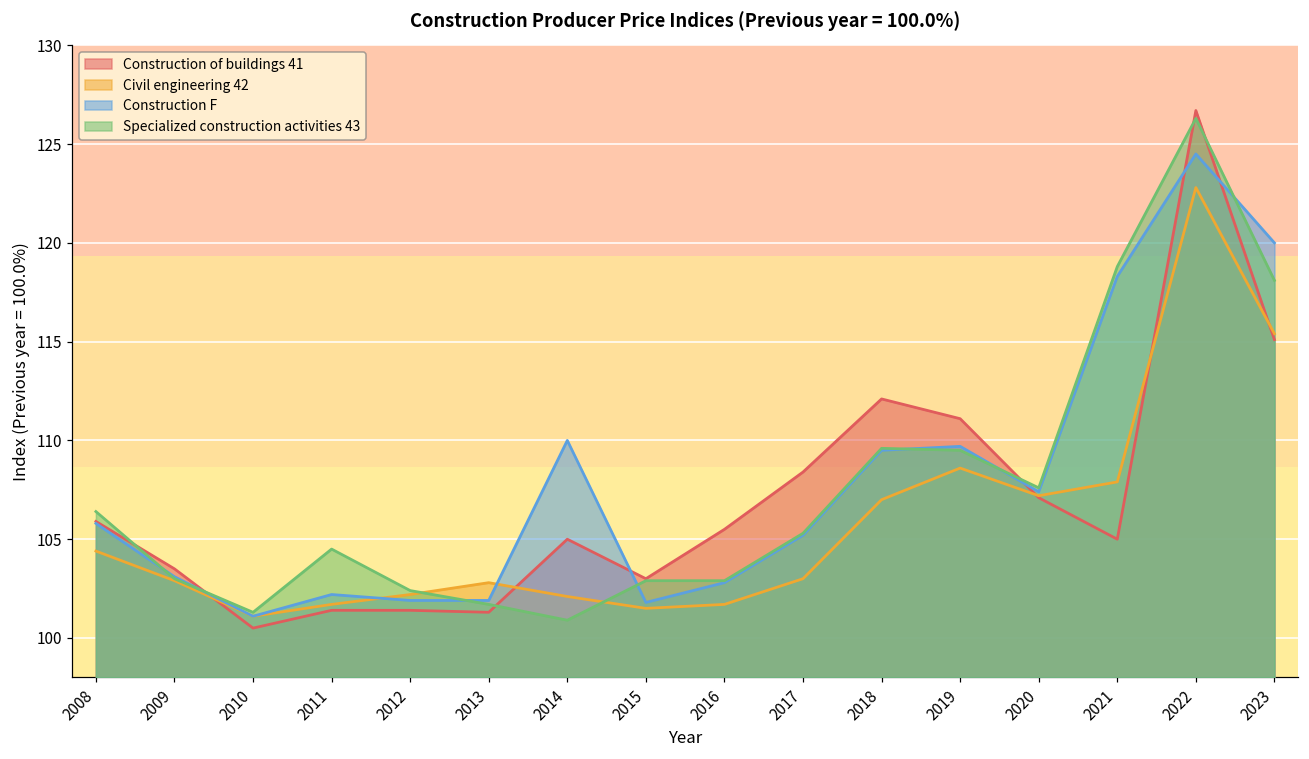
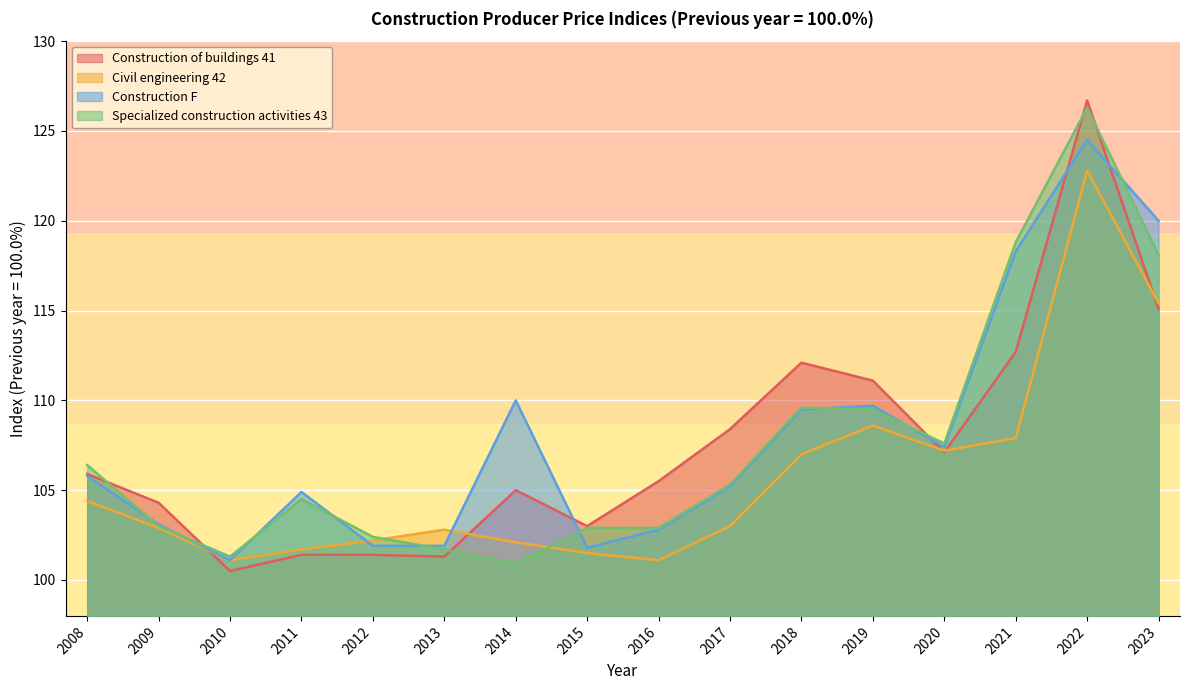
Construction of buildings 41, 2009: 103.5 -> 104.3
Construction F, 2011: 102.2 -> 104.9
Civil engineering 42, 2016: 101.7 -> 101.1
Construction of buildings 41, 2021: 105.0 -> 112.7
